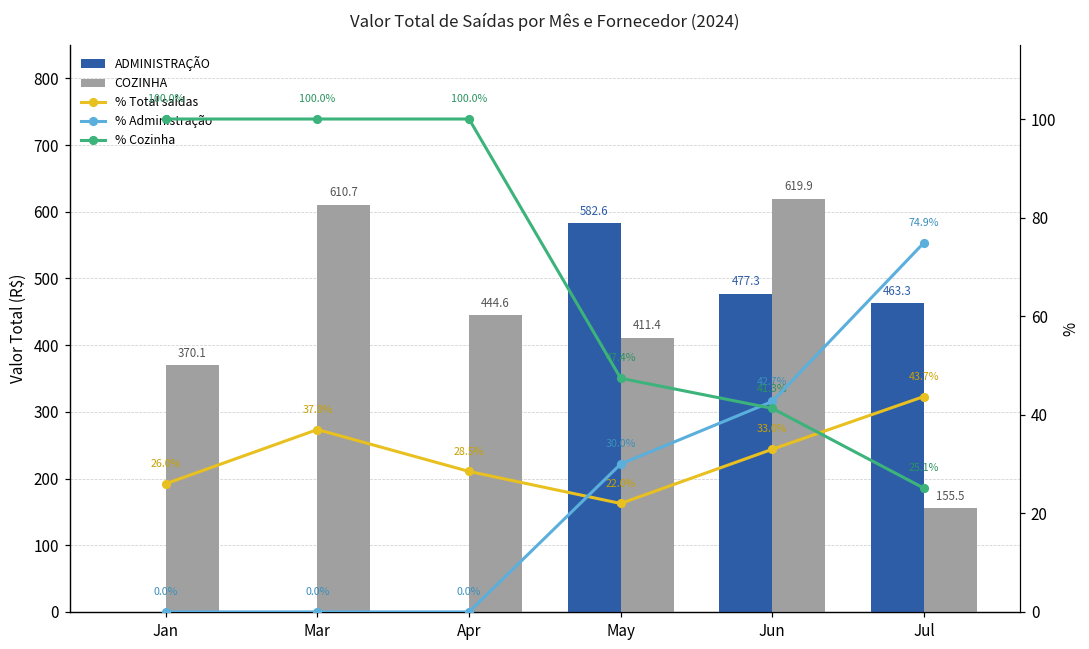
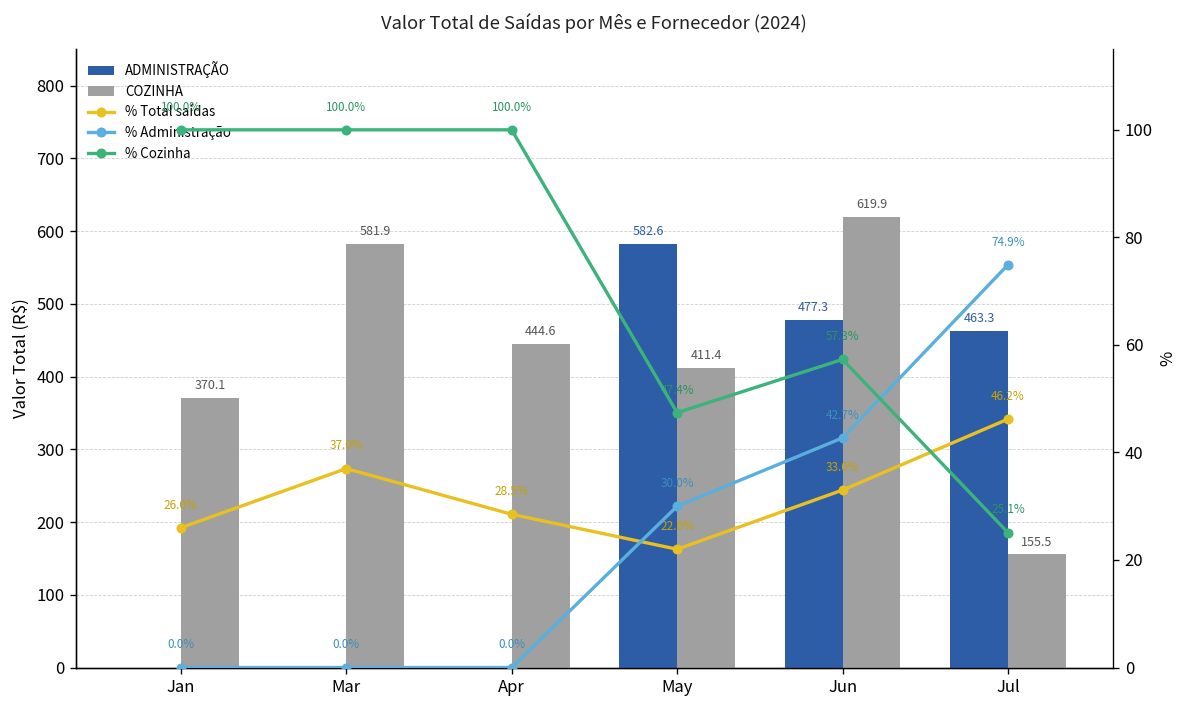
COZINHA, Mar: 610.7 -> 581.9
% Cozinha, Jun: 41.3% -> 57.3%
% Total saídas, Jul: 43.7% -> 46.2%
